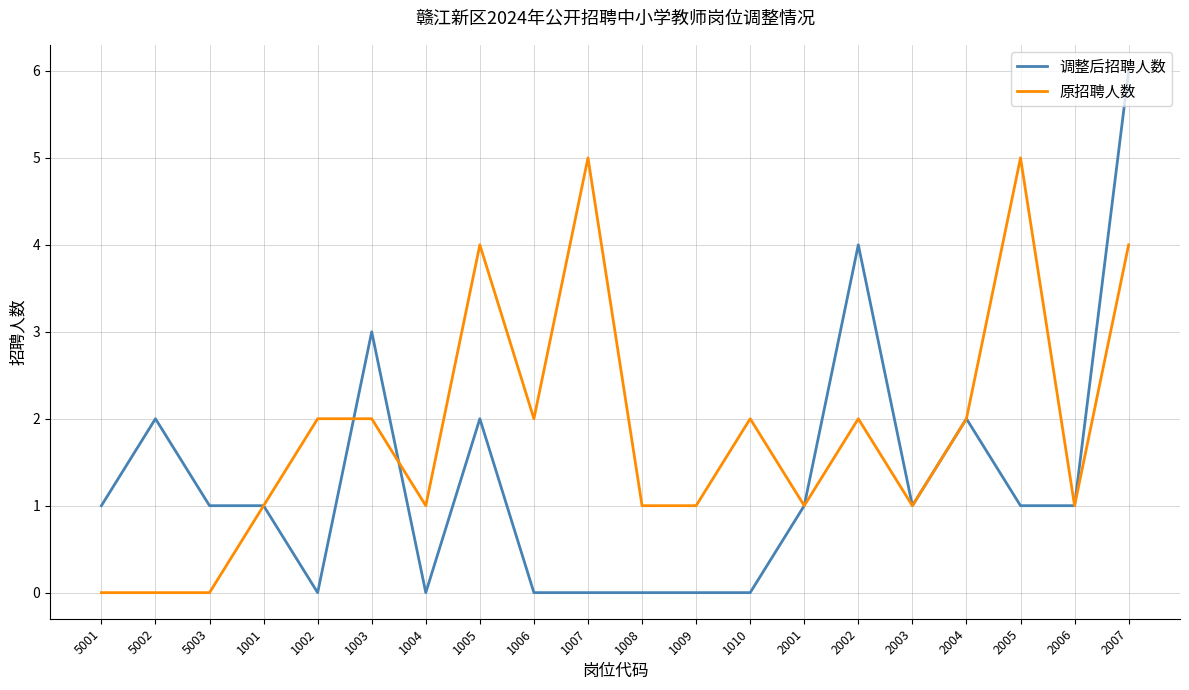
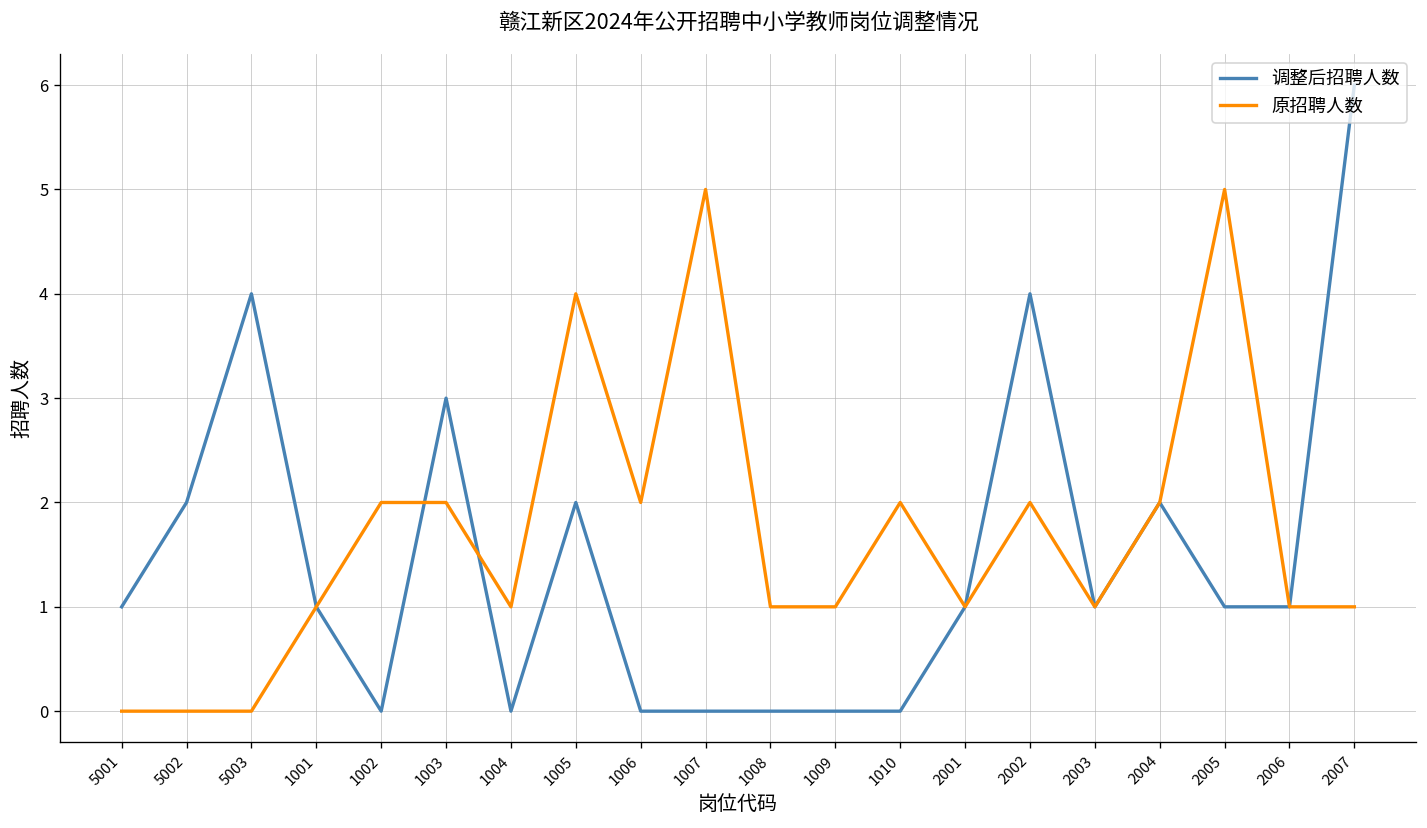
调整后招聘人数, 5003: 1 -> 4
原招聘人数, 2007: 4 -> 1
